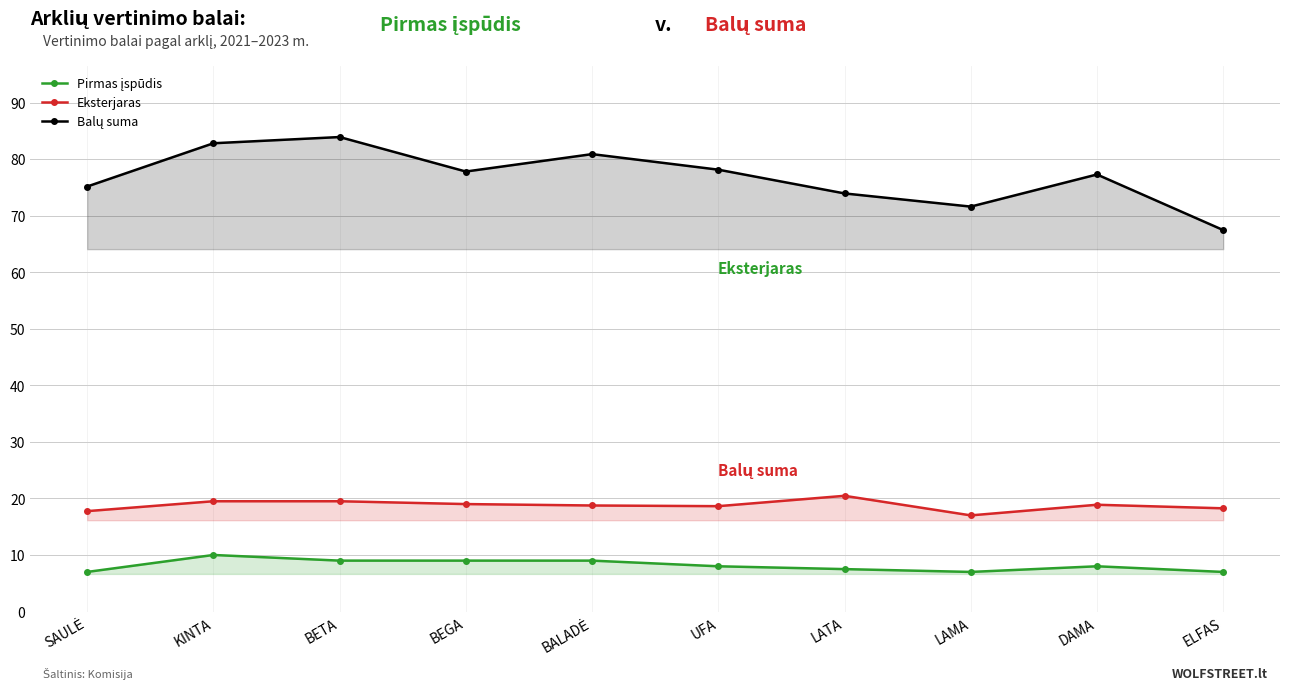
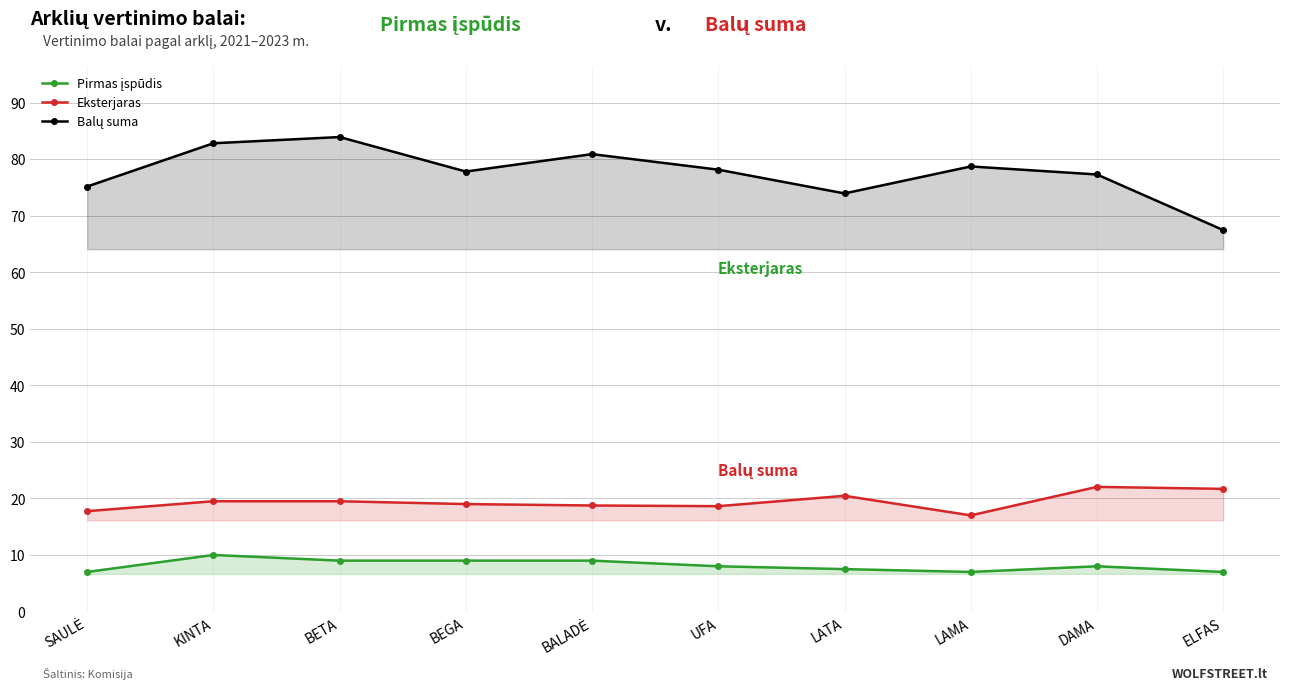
Balų suma, LAMA: 72 -> 79
Eksterjaras, DAMA: 19 -> 22
Eksterjaras, ELFAS: 18 -> 22
